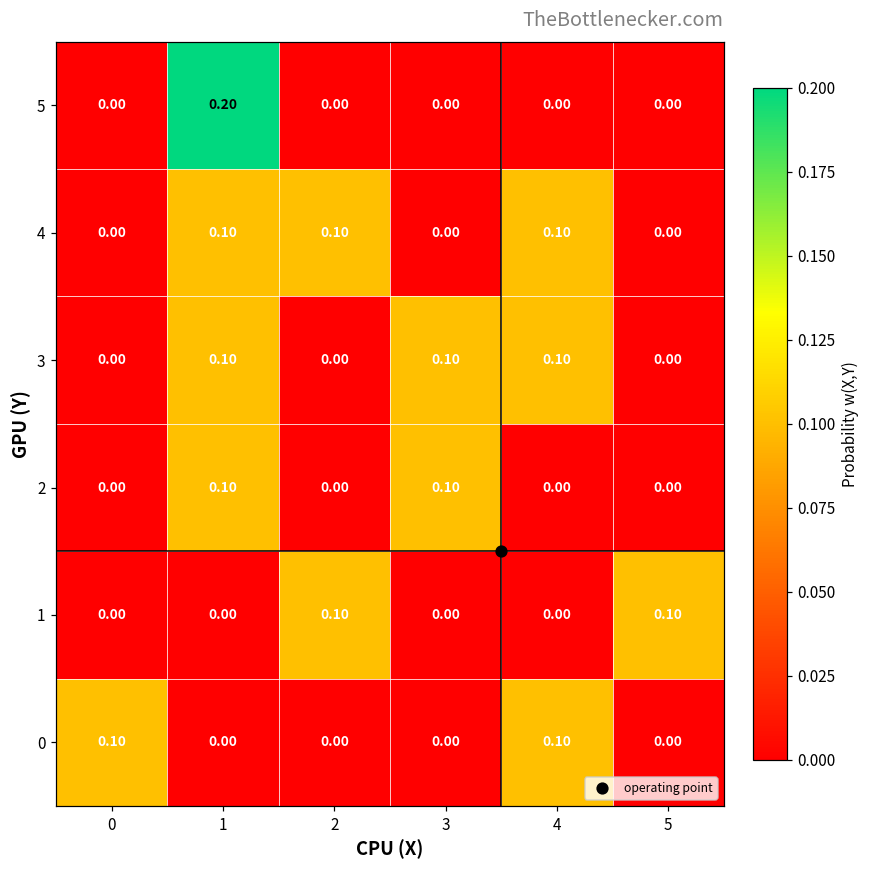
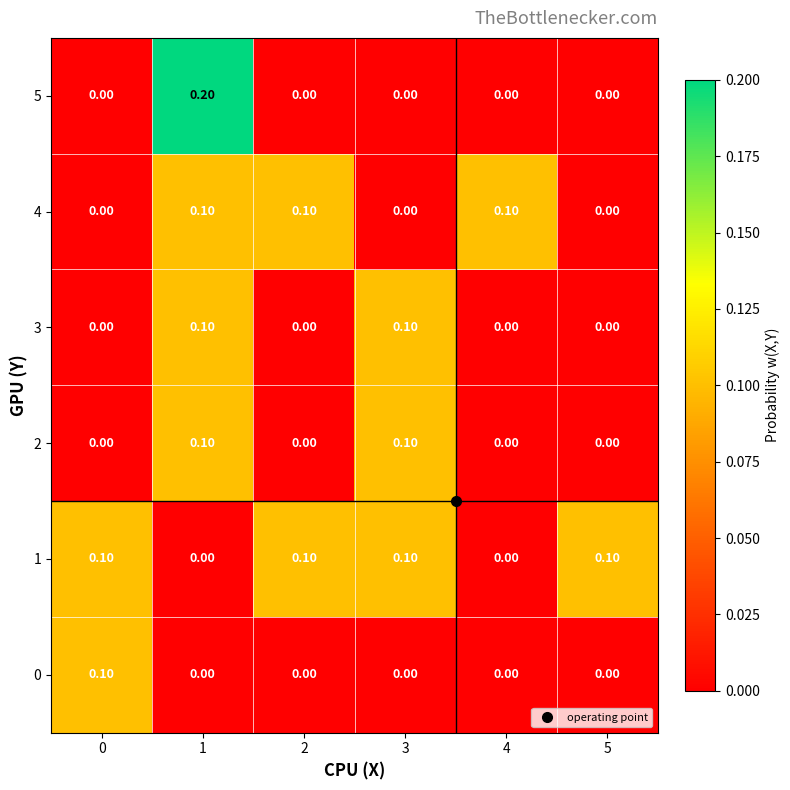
3, 4: 0.10 -> 0.00
1, 0: 0.00 -> 0.10
1, 3: 0.00 -> 0.10
0, 4: 0.10 -> 0.00
